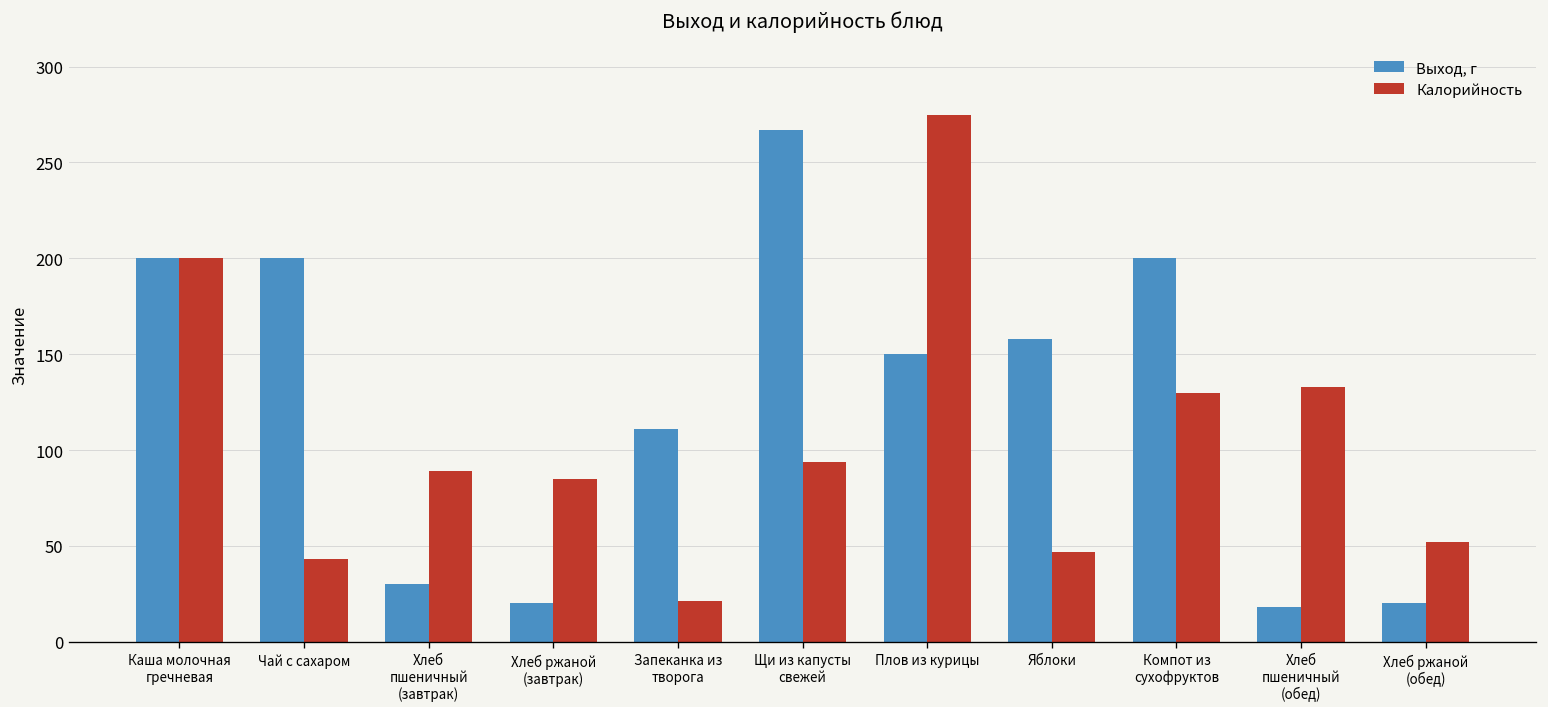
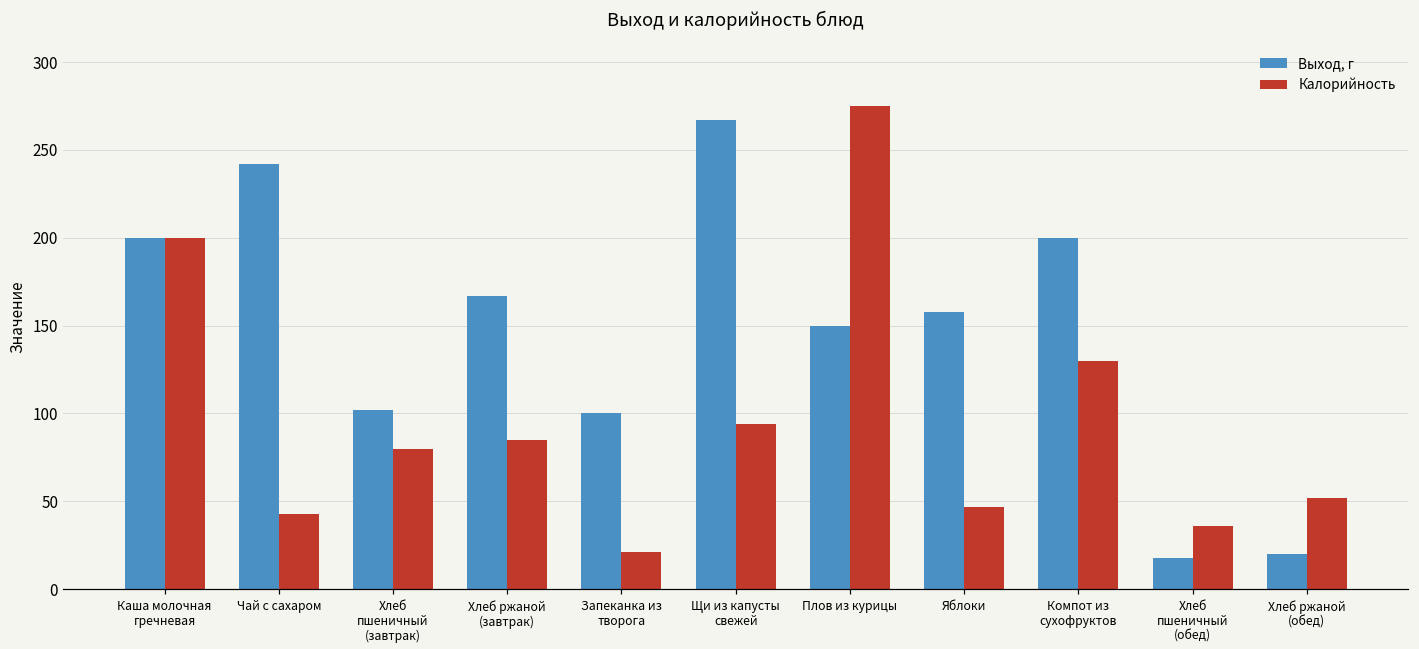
Выход, г, Чай с сахаром: 200 -> 242
Выход, г, Хлеб пшеничный (завтрак): 30 -> 102
Калорийность, Хлеб пшеничный (завтрак): 89 -> 80
Выход, г, Хлеб ржаной (завтрак): 20 -> 167
Выход, г, Запеканка из творога: 111 -> 100
Калорийность, Хлеб пшеничный (обед): 133 -> 36
